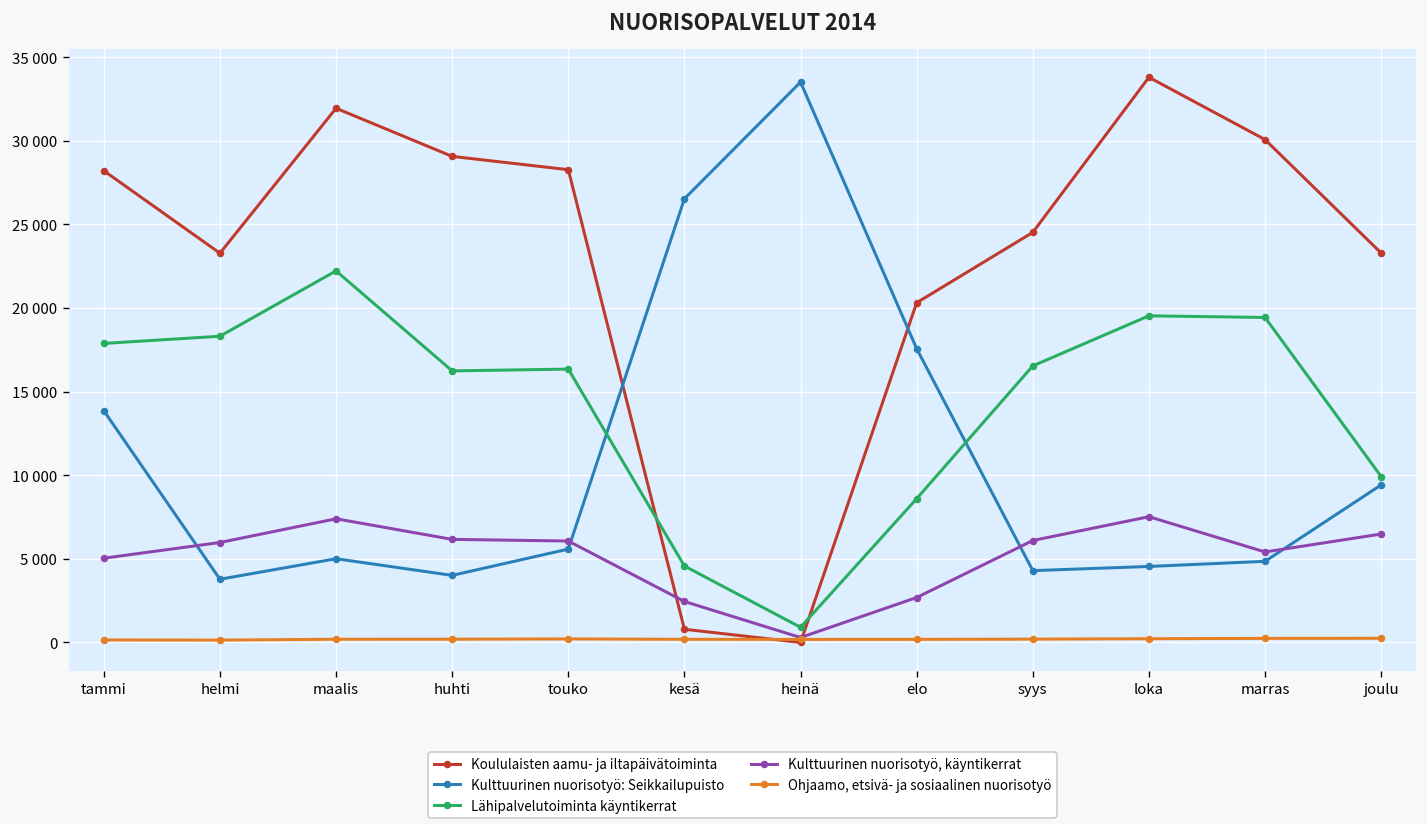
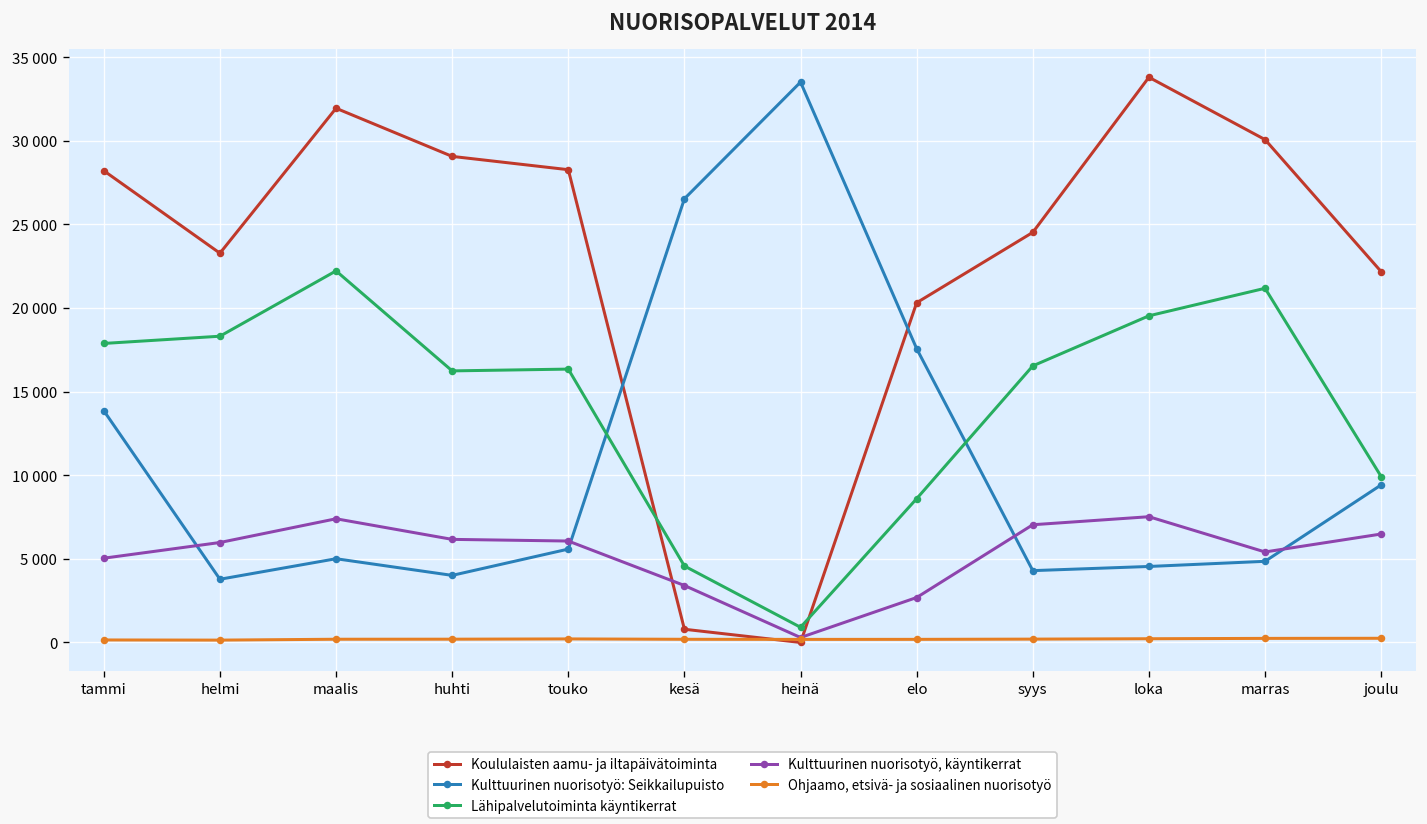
Kulttuurinen nuorisotyö, käyntikerrat, kesä: 2500 -> 3400
Kulttuurinen nuorisotyö, käyntikerrat, syys: 6100 -> 7000
Lähipalvelutoiminta käyntikerrat, marras: 19400 -> 21200
Koululaisten aamu- ja iltapäivätoiminta, joulu: 23300 -> 22200
